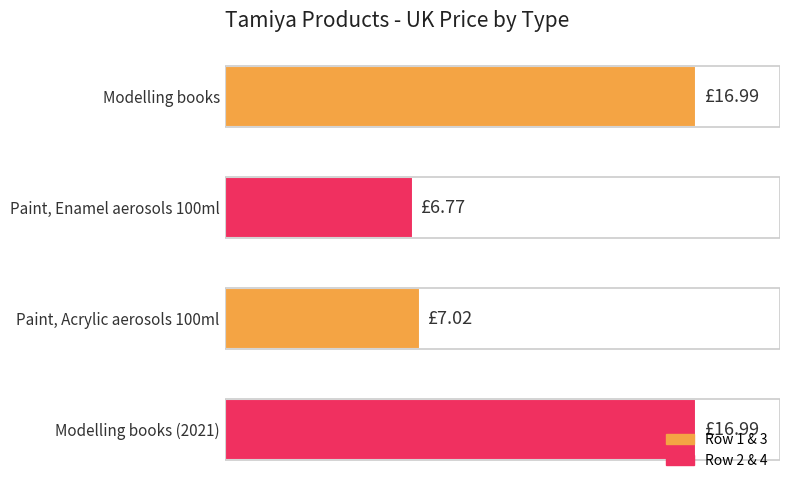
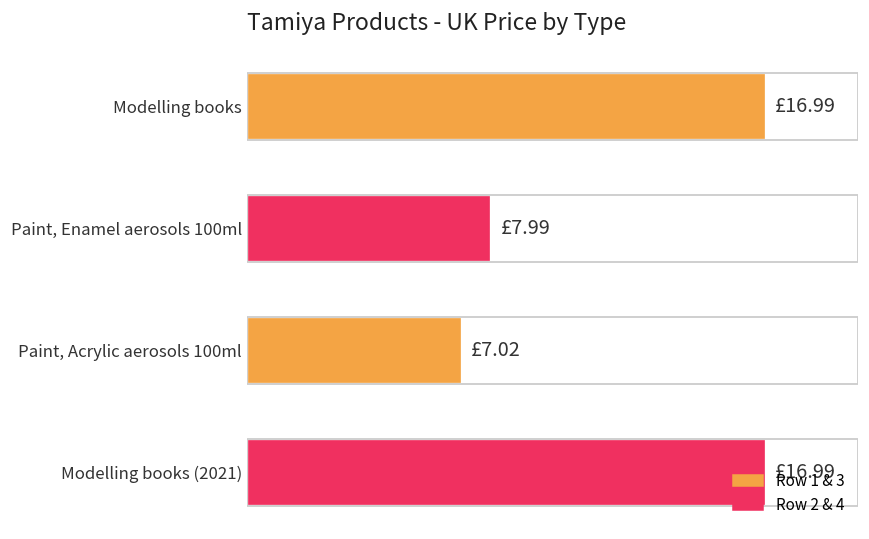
Paint, Enamel aerosols 100ml: £6.77 -> £7.99
